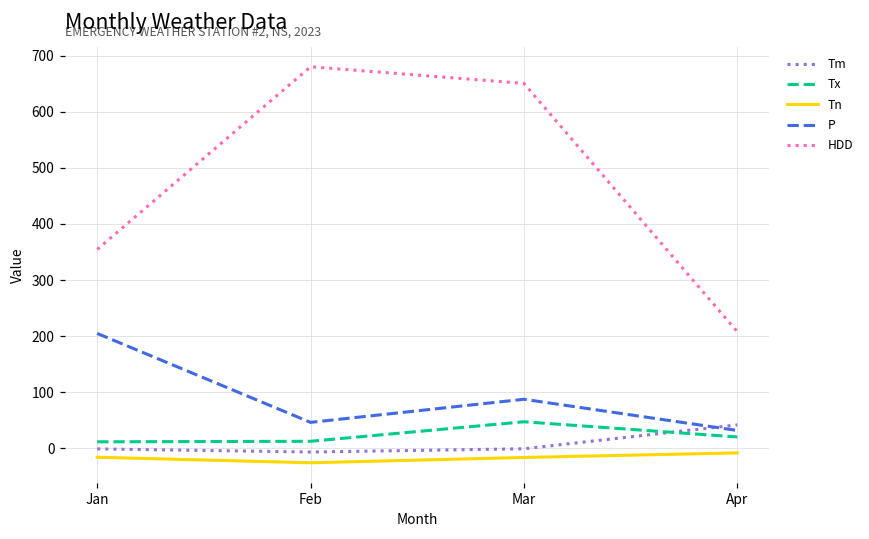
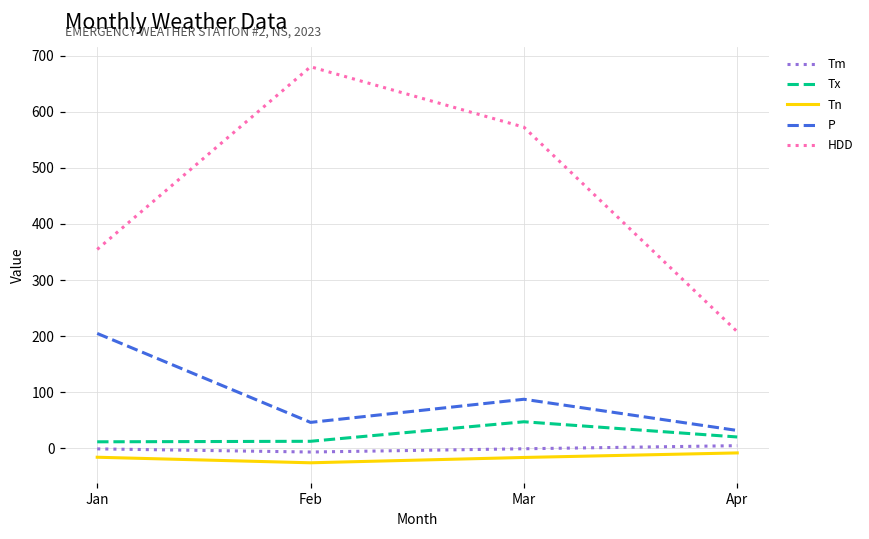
HDD, Mar: 650 -> 570
Tm, Apr: 40 -> 10
